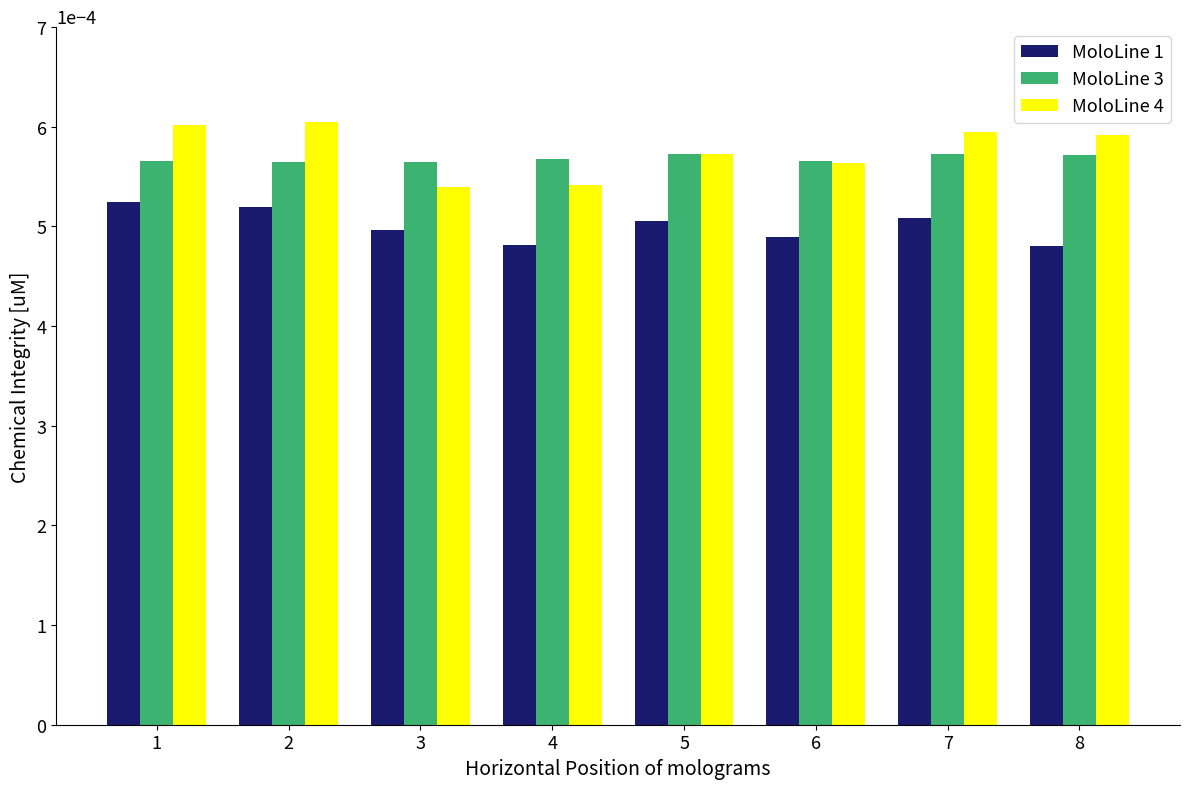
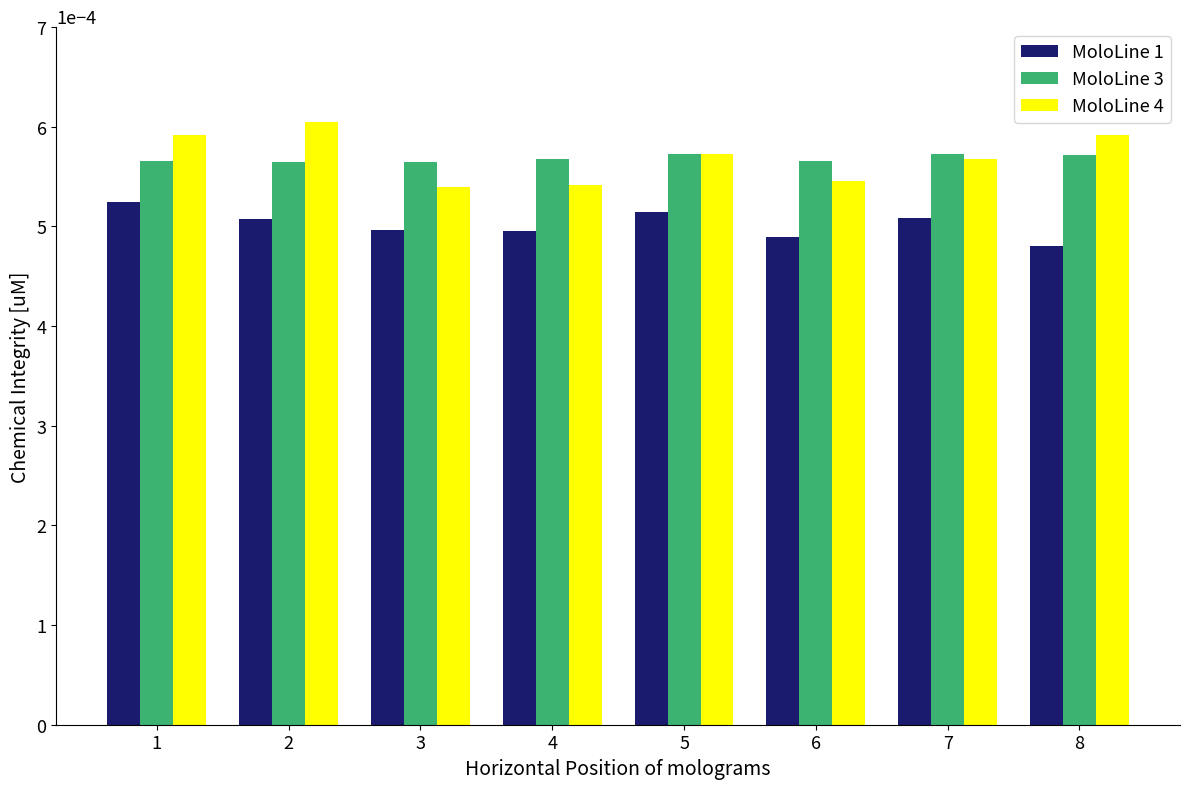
MoloLine 4, 1: 0.00060 -> 0.00059
MoloLine 1, 2: 0.00052 -> 0.00051
MoloLine 1, 4: 0.00048 -> 0.00050
MoloLine 1, 5: 0.000506 -> 0.000515
MoloLine 4, 6: 0.00056 -> 0.00055
MoloLine 4, 7: 0.00059 -> 0.00057
